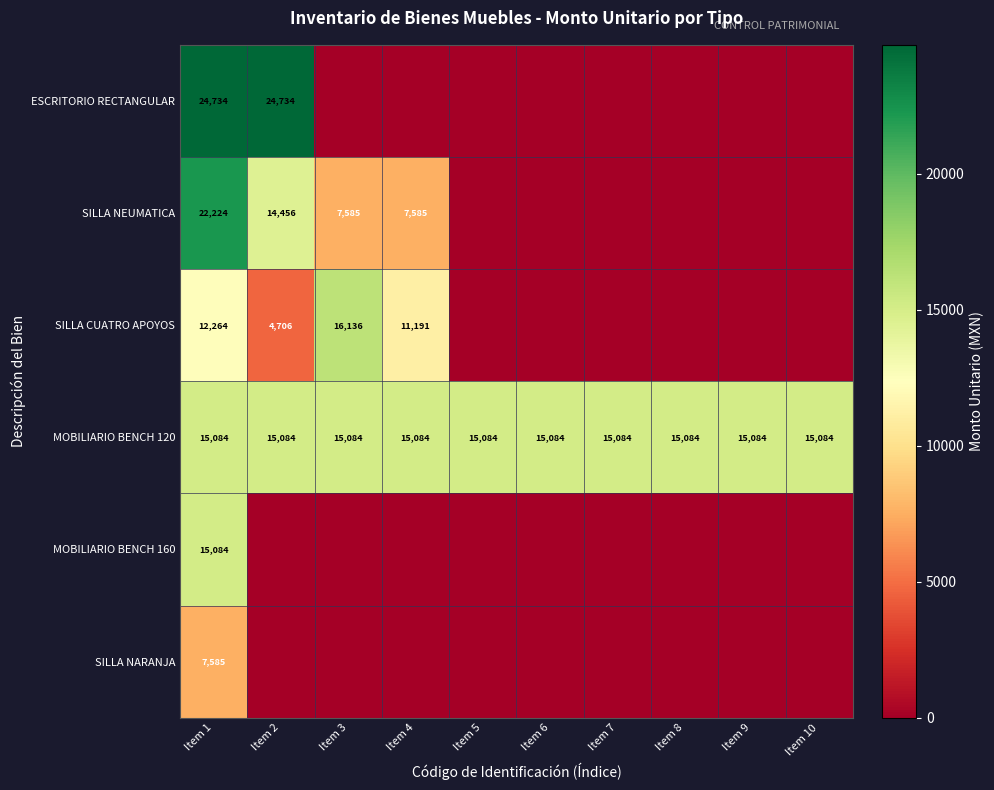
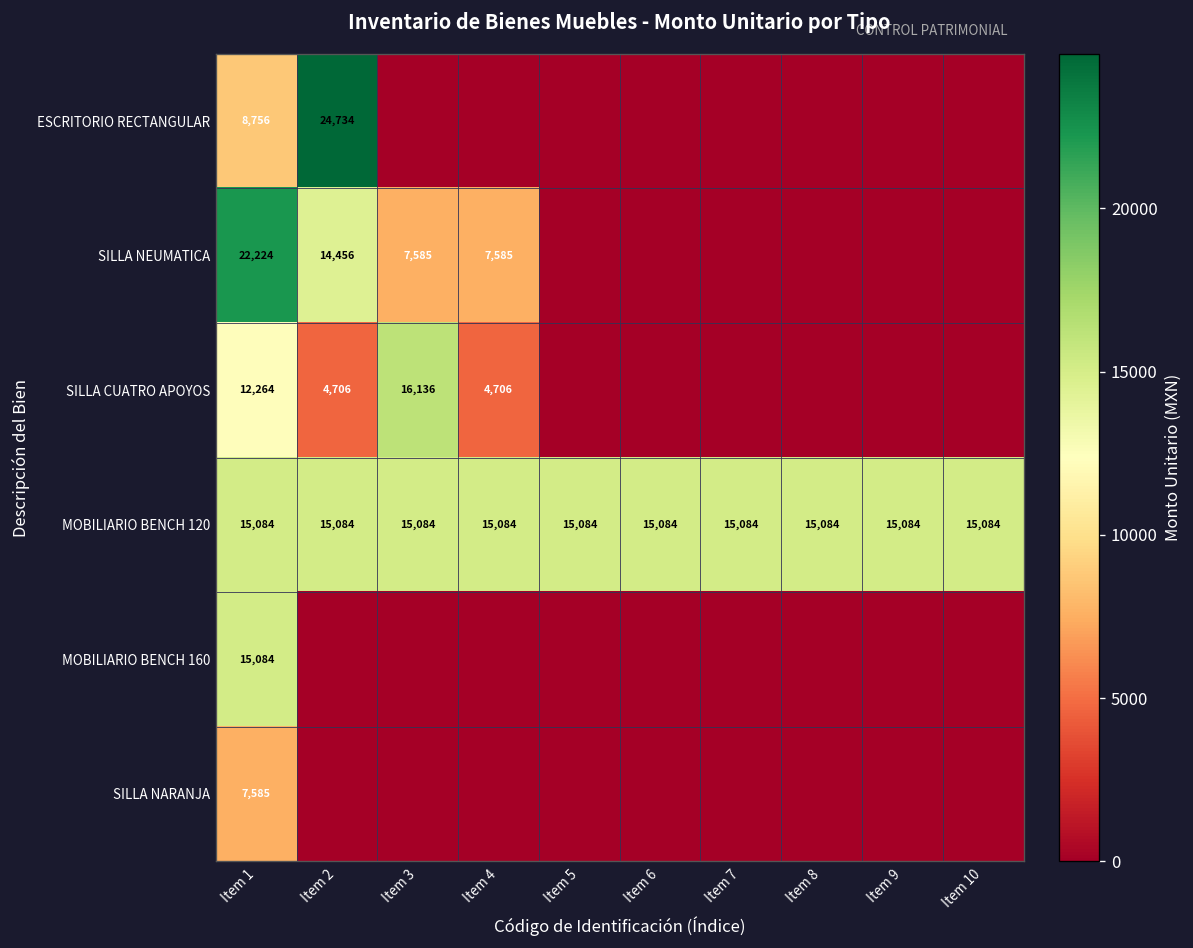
ESCRITORIO RECTANGULAR, Item 1: 24,734 -> 8,756
SILLA CUATRO APOYOS, Item 4: 11,191 -> 4,706
